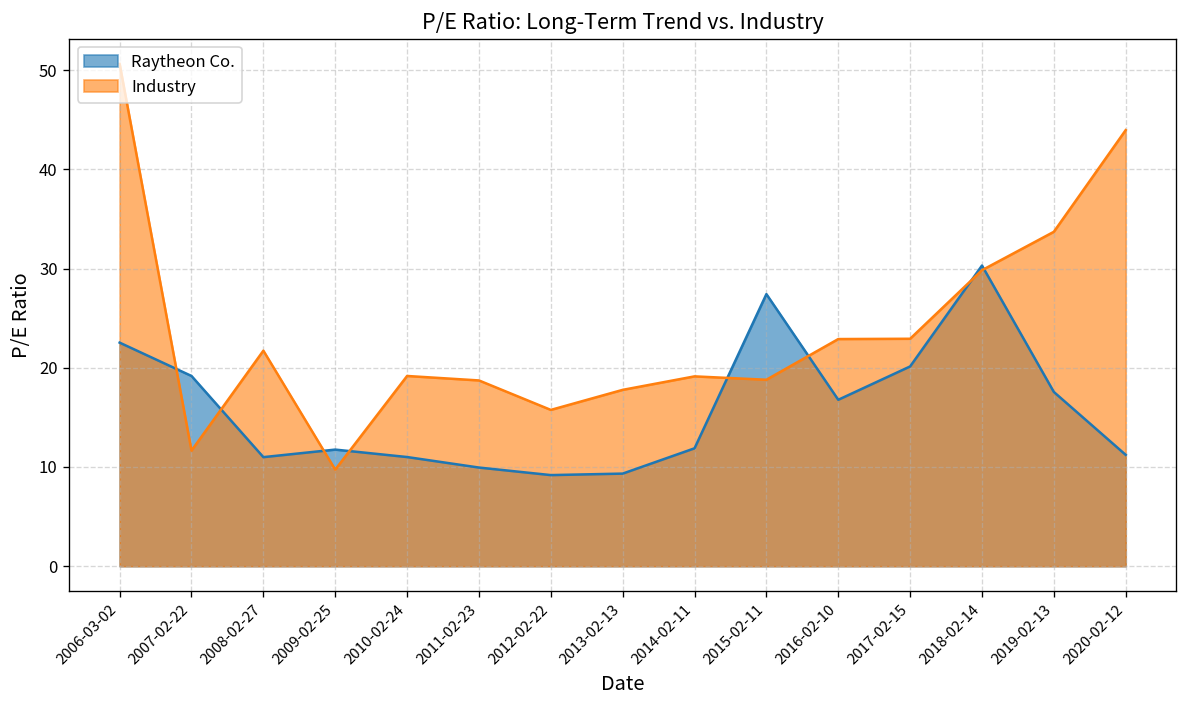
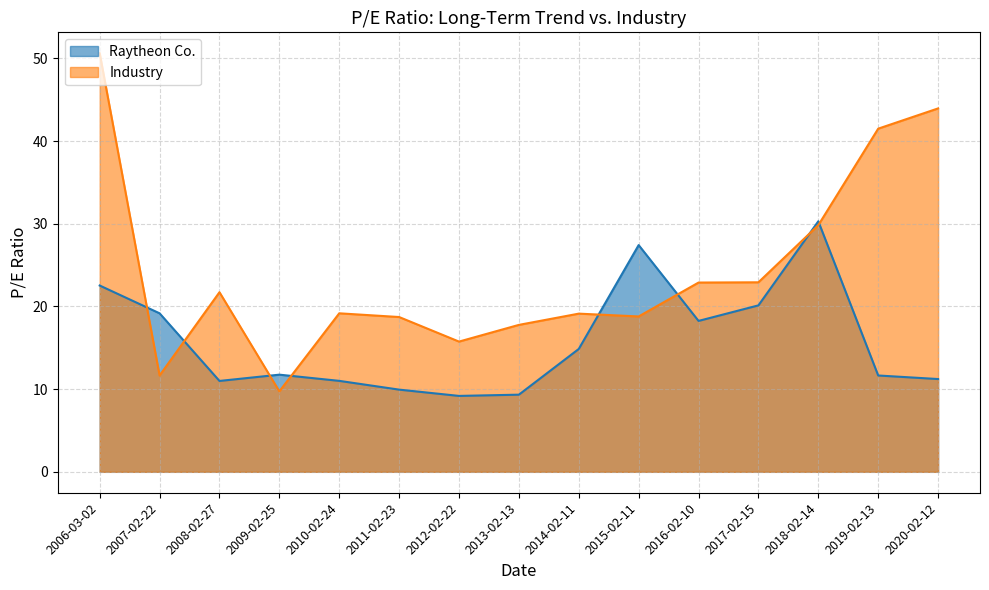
Raytheon Co., 2014-02-11: 12 -> 15
Raytheon Co., 2016-02-10: 17 -> 18
Raytheon Co., 2019-02-13: 18 -> 12
Industry, 2019-02-13: 34 -> 42
